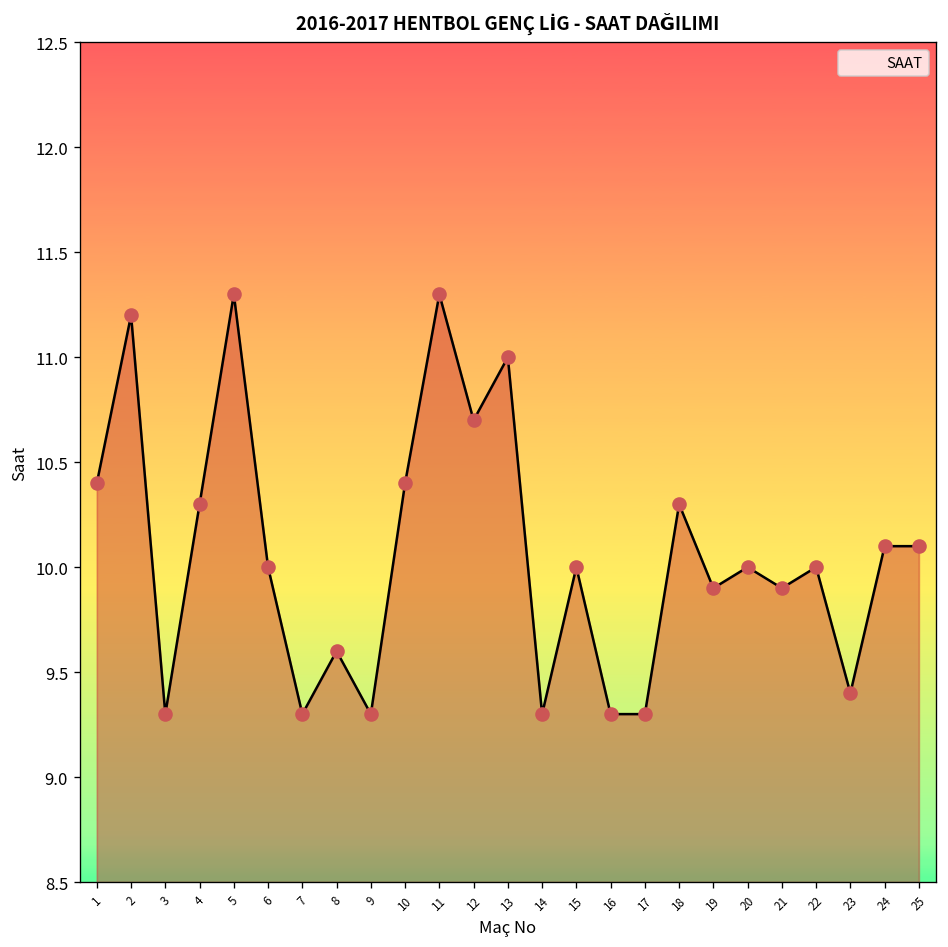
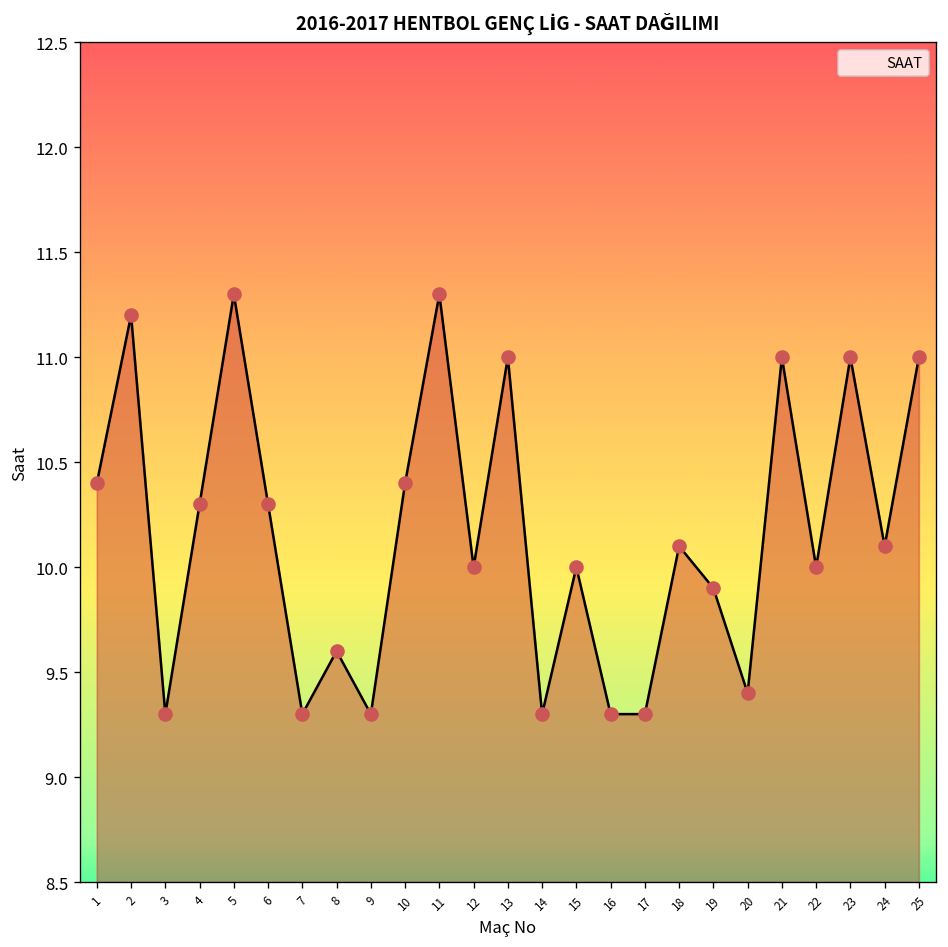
6: 10.0 -> 10.3
12: 10.7 -> 10.0
18: 10.3 -> 10.1
20: 10.0 -> 9.4
21: 9.9 -> 11.0
23: 9.4 -> 11.0
25: 10.1 -> 11.0
